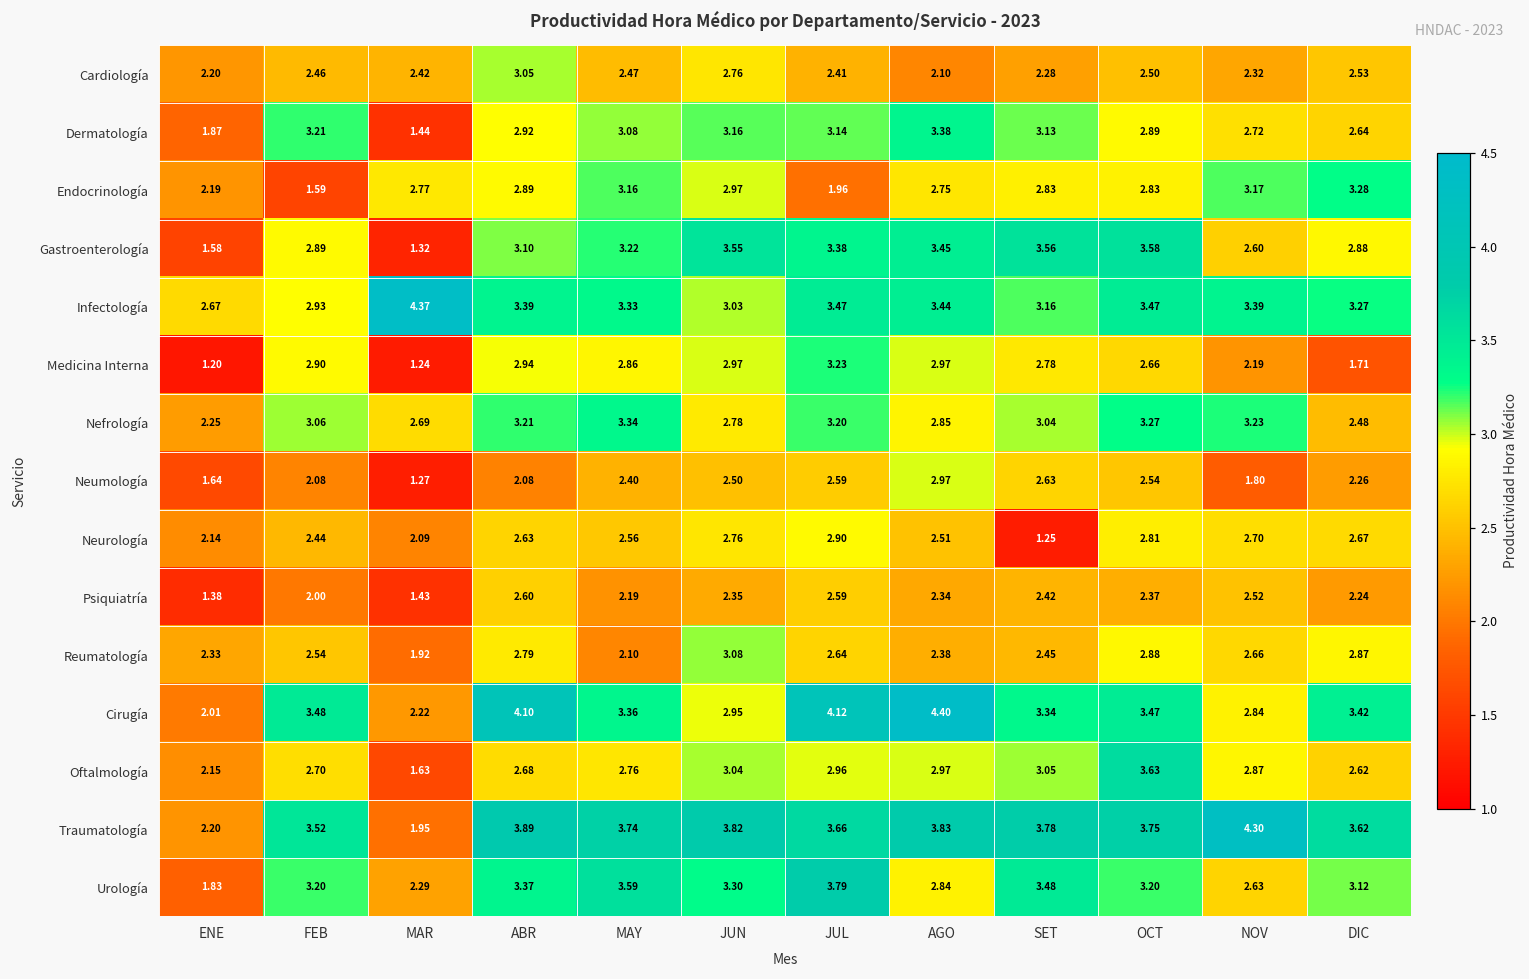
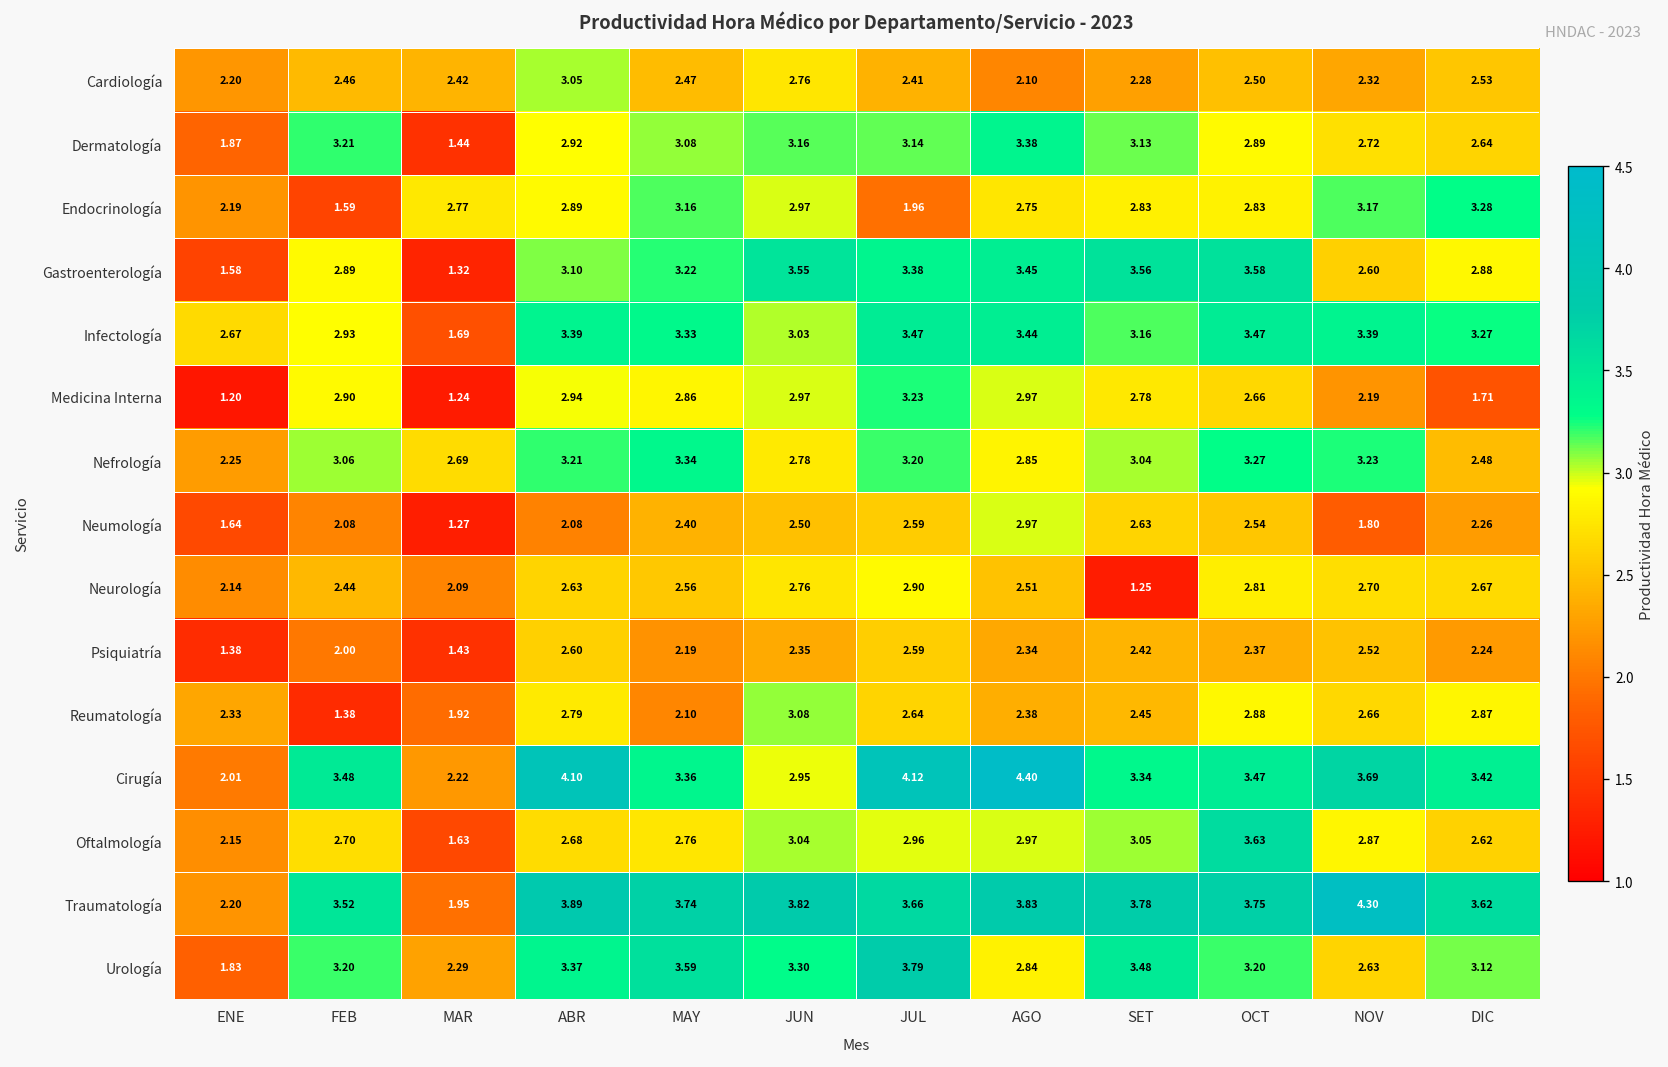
Infectología, MAR: 4.37 -> 1.69
Reumatología, FEB: 2.54 -> 1.38
Cirugía, NOV: 2.84 -> 3.69
